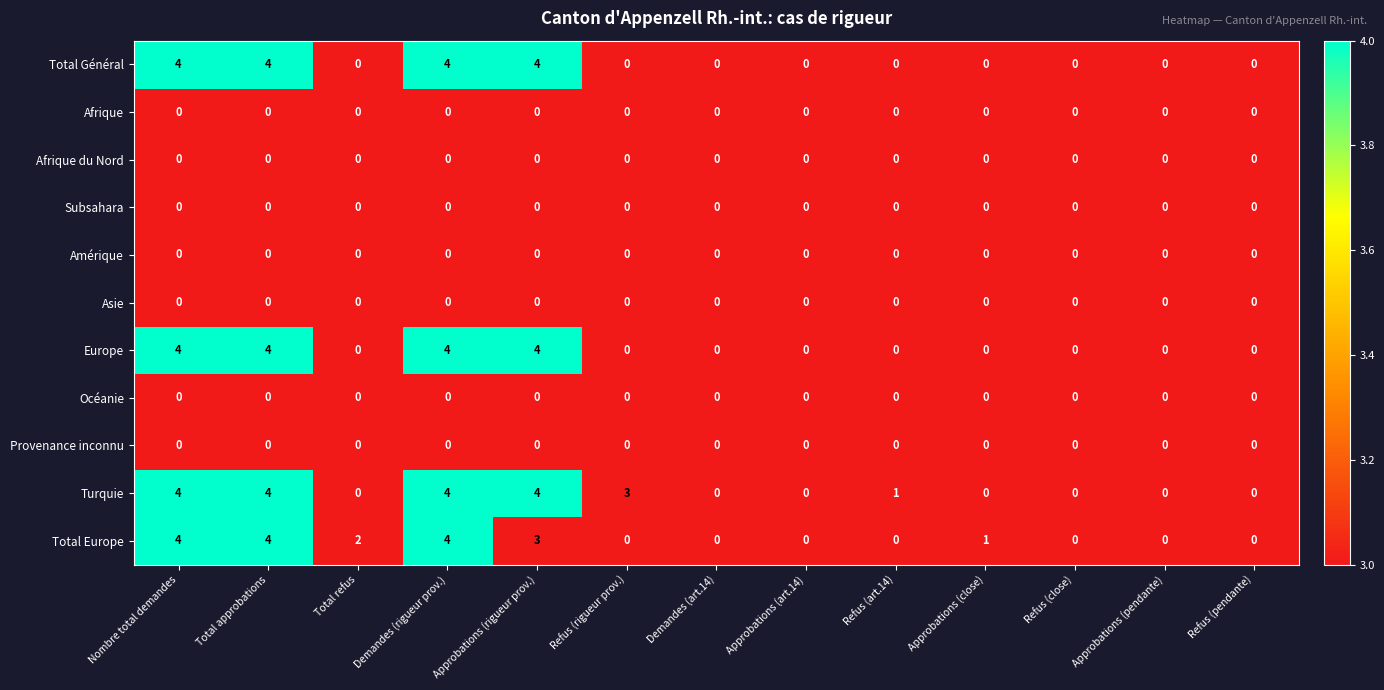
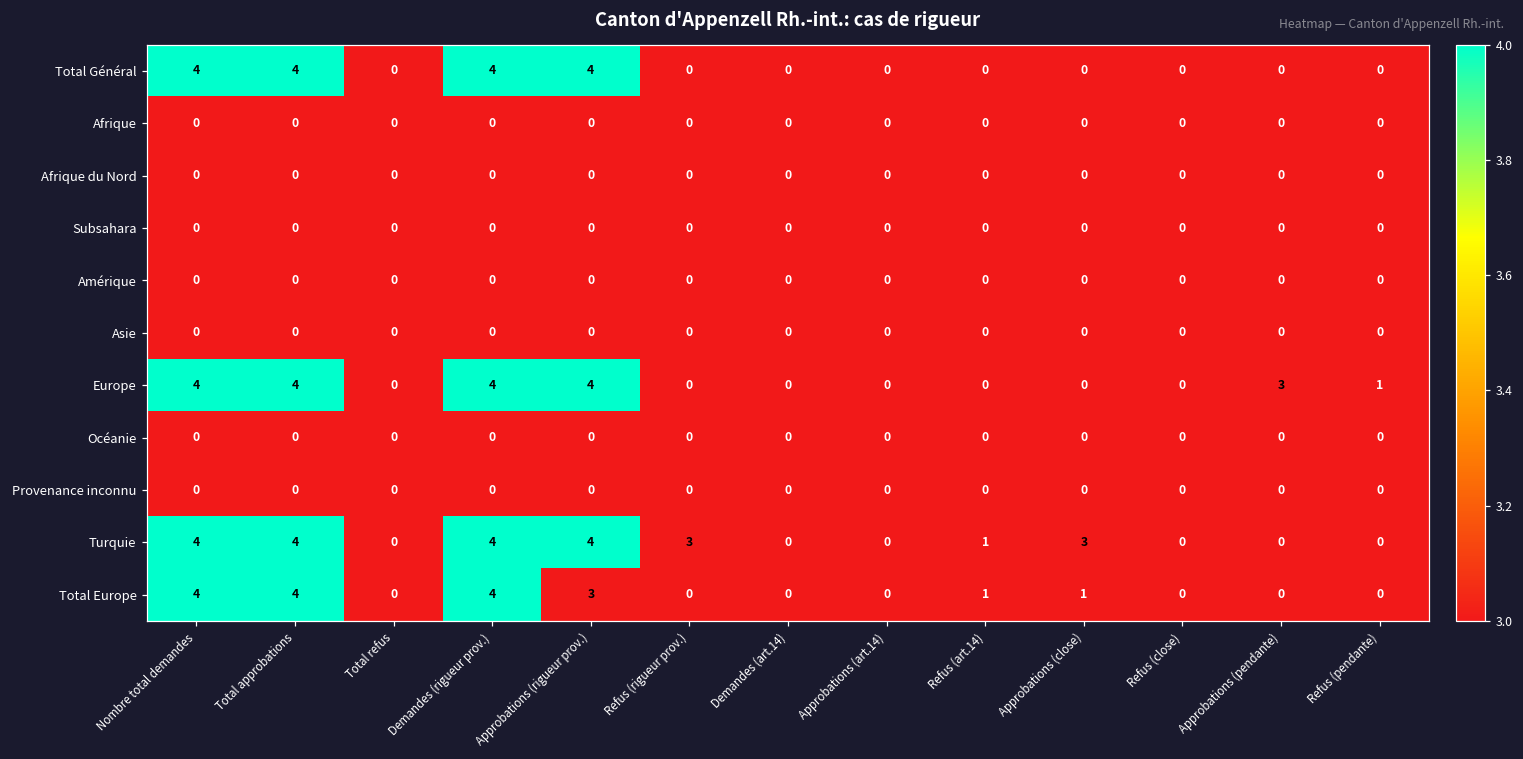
Europe, Approbations (pendante): 0 -> 3
Europe, Refus (pendante): 0 -> 1
Turquie, Approbations (close): 0 -> 3
Total Europe, Total refus: 2 -> 0
Total Europe, Refus (art.14): 0 -> 1
